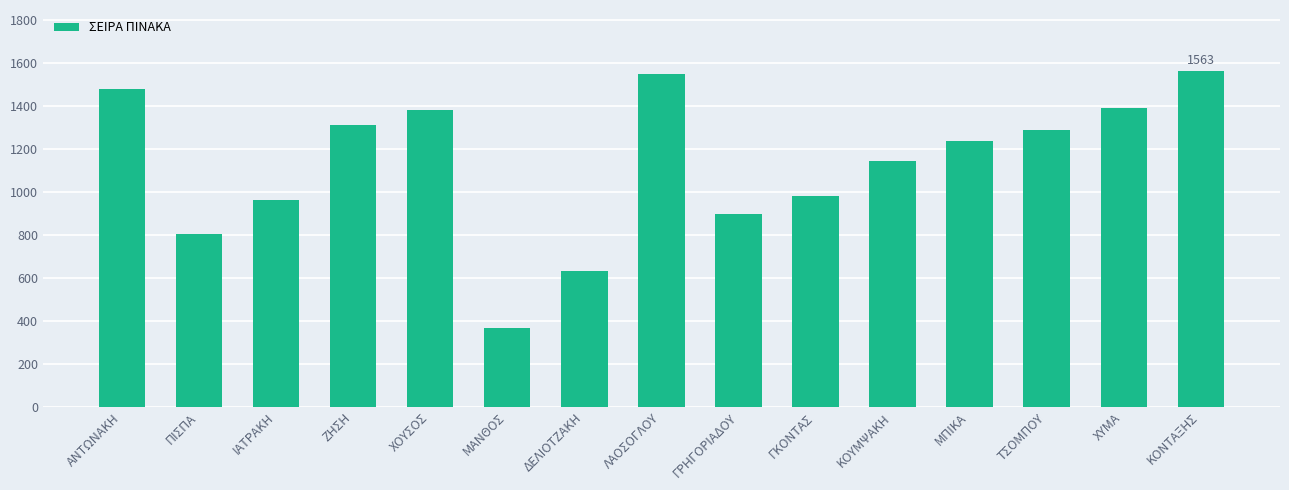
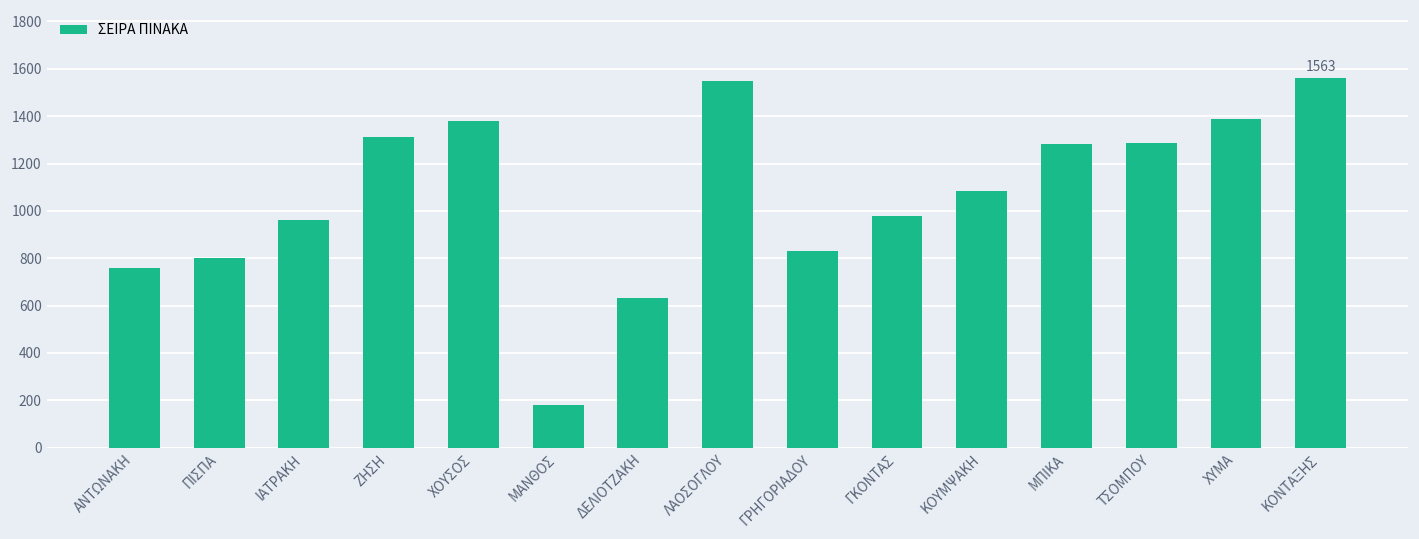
ΑΝΤΩΝΑΚΗ: 1480 -> 760
ΜΑΝΘΟΣ: 370 -> 180
ΓΡΗΓΟΡΙΑΔΟΥ: 900 -> 830
ΚΟΥΜΨΑΚΗ: 1150 -> 1090
ΜΠΙΚΑ: 1240 -> 1280
